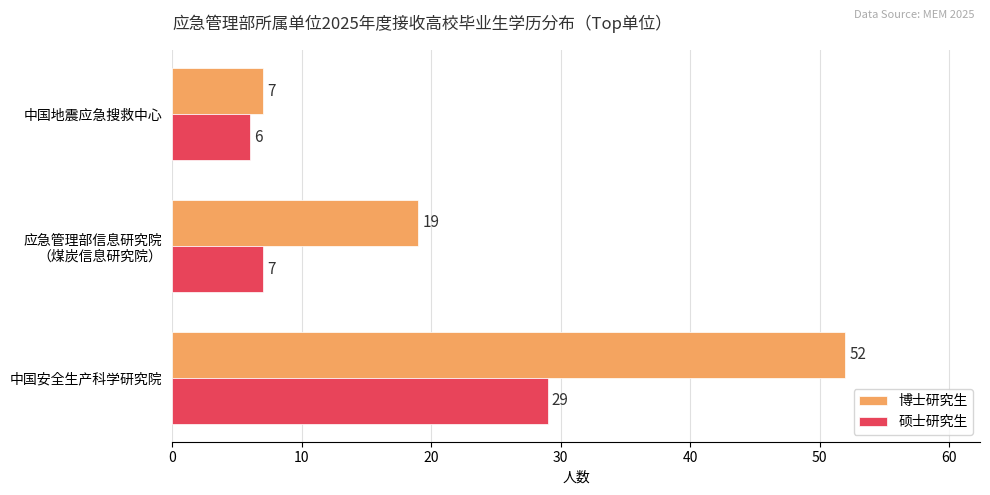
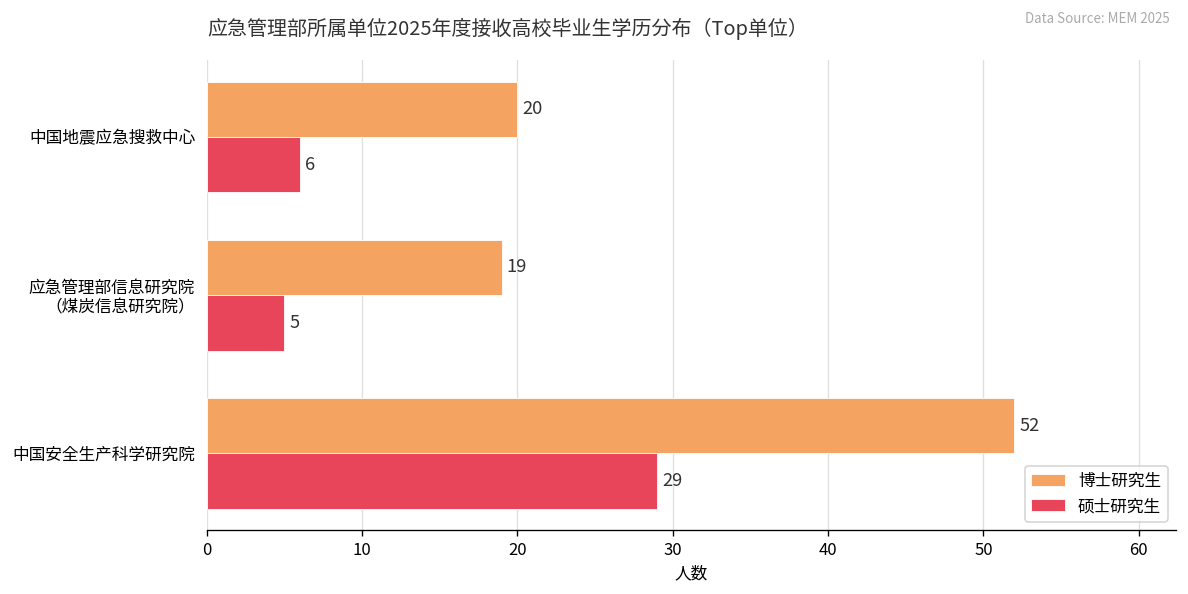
博士研究生, 中国地震应急搜救中心: 7 -> 20
硕士研究生, 应急管理部信息研究院 （煤炭信息研究院）: 7 -> 5
